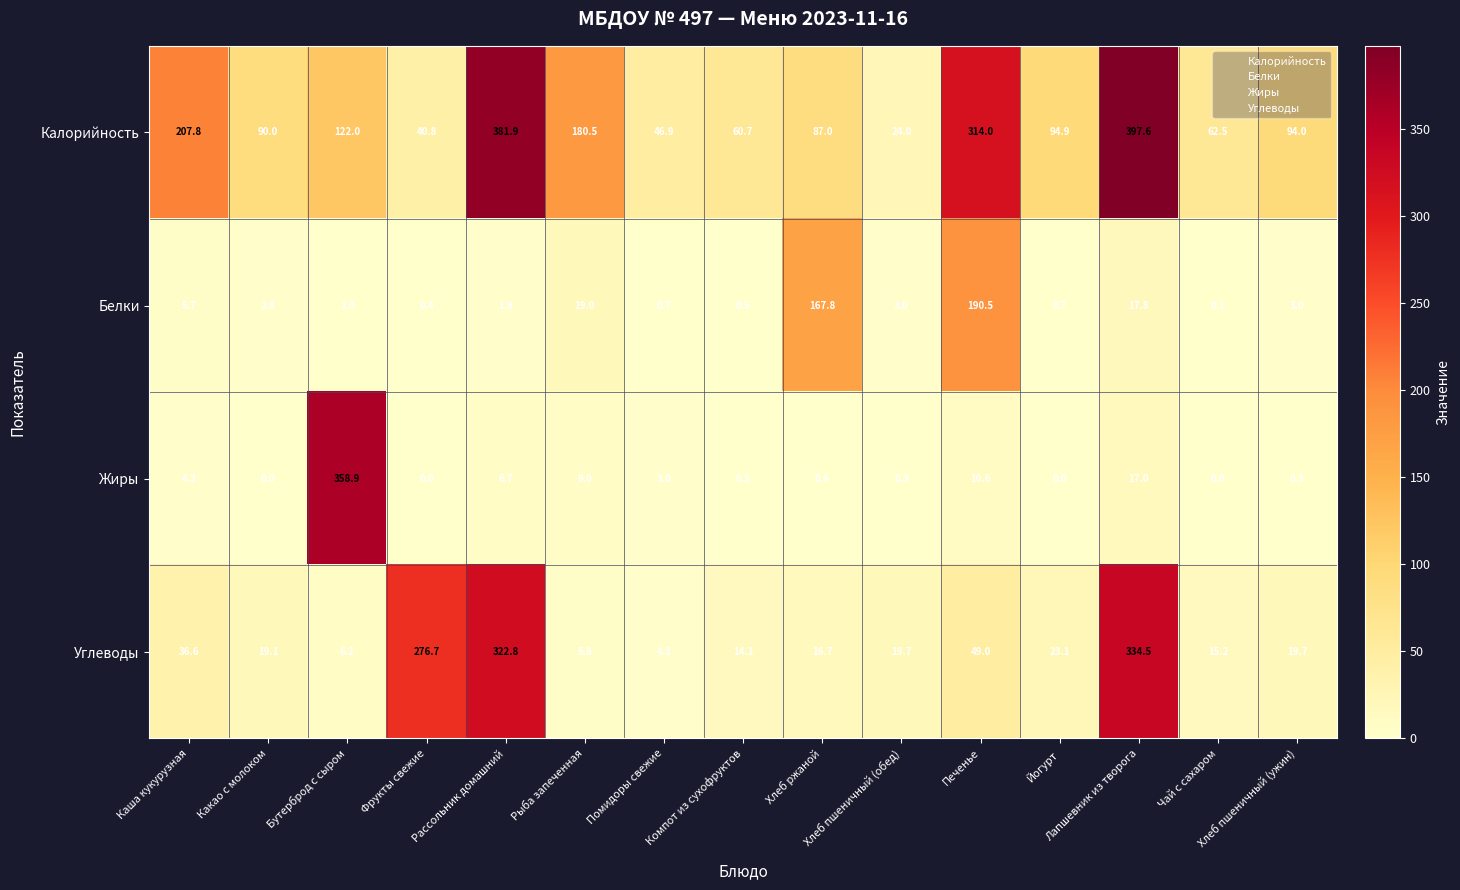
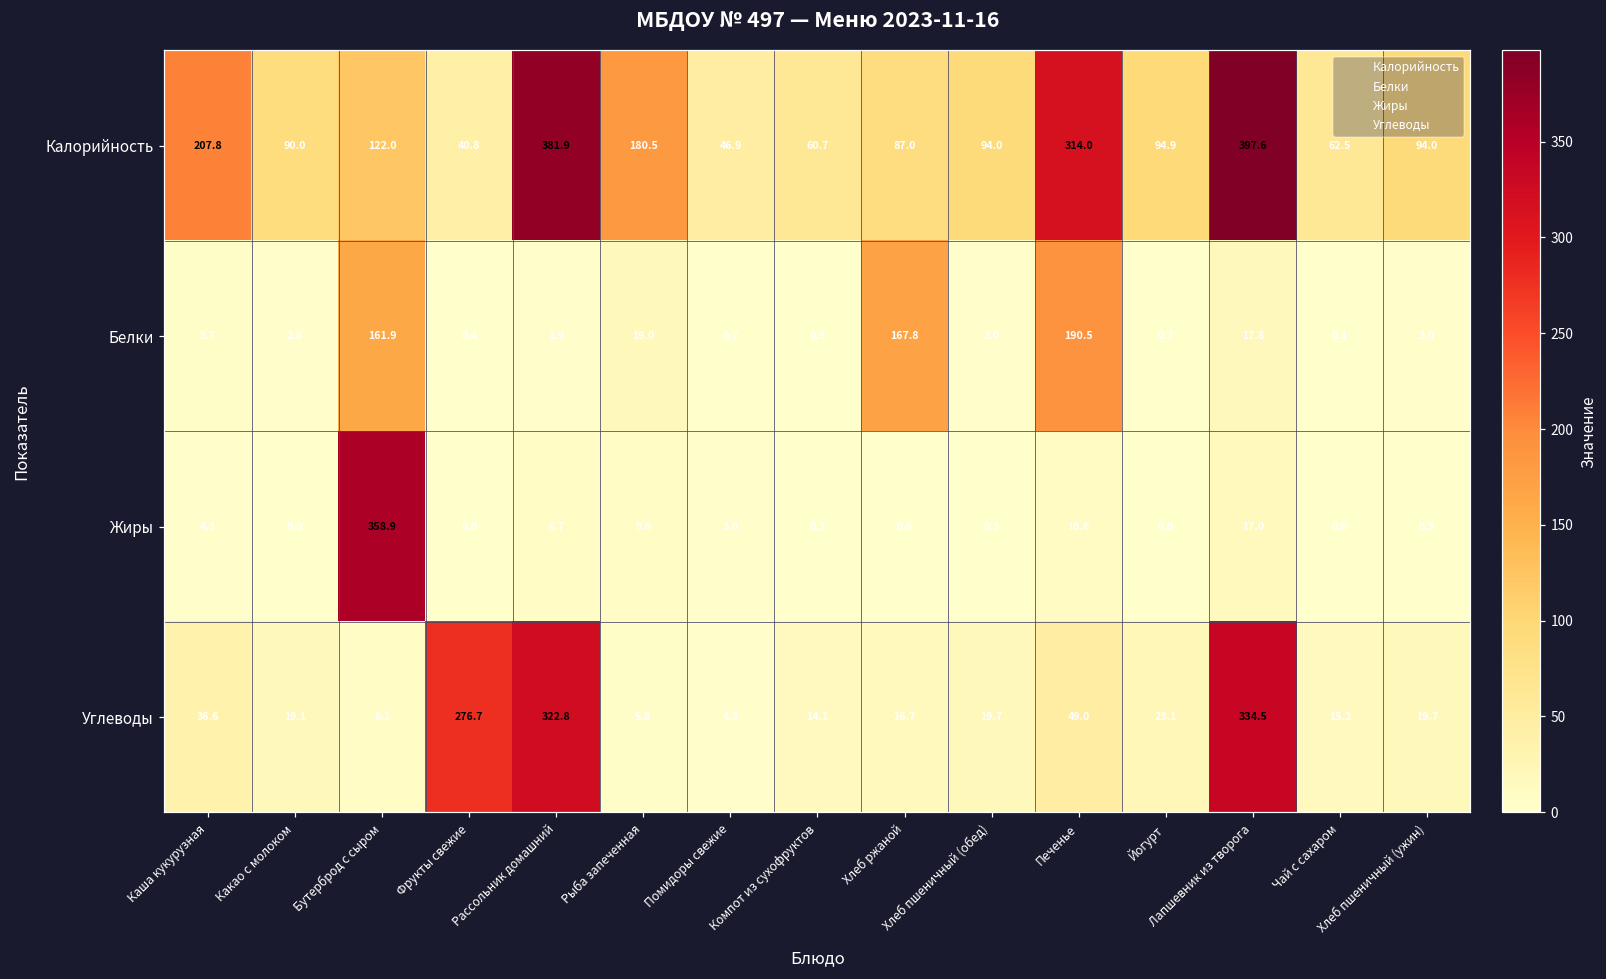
Калорийность, Хлеб пшеничный (обед): 24.0 -> 94.0
Белки, Бутерброд с сыром: 1.0 -> 161.9
